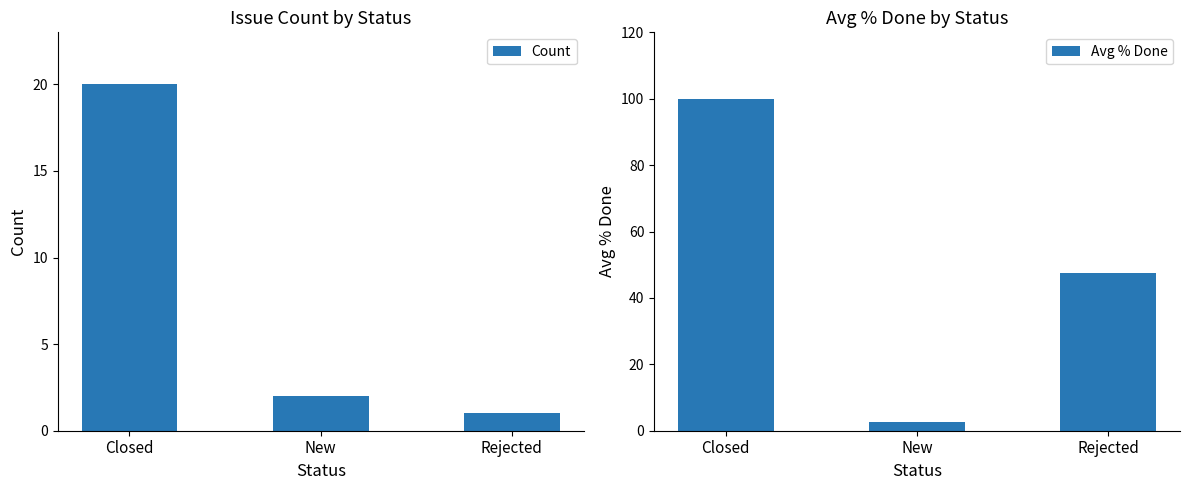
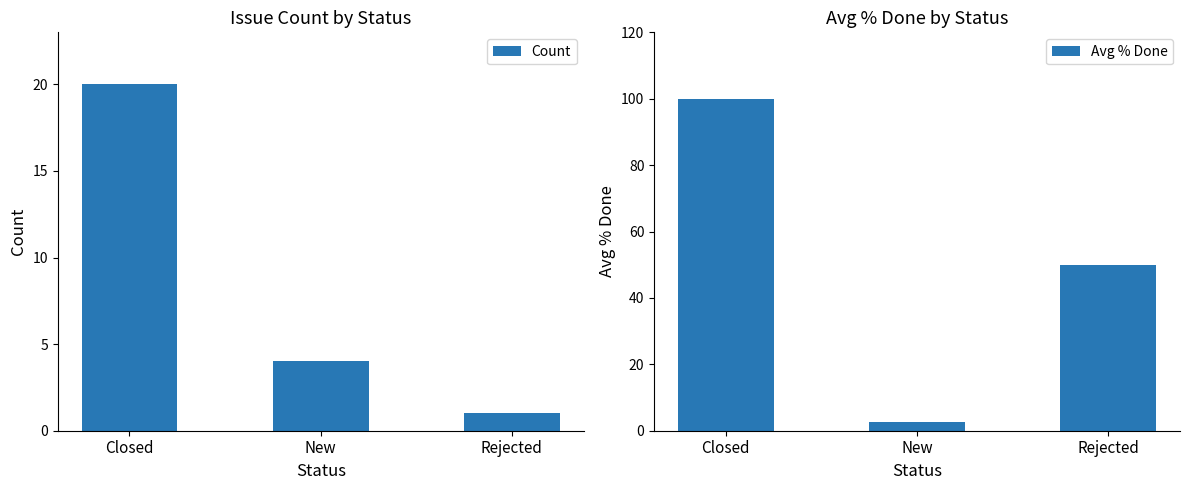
Issue Count by Status, New: 2 -> 4
Avg % Done by Status, Rejected: 47 -> 50
